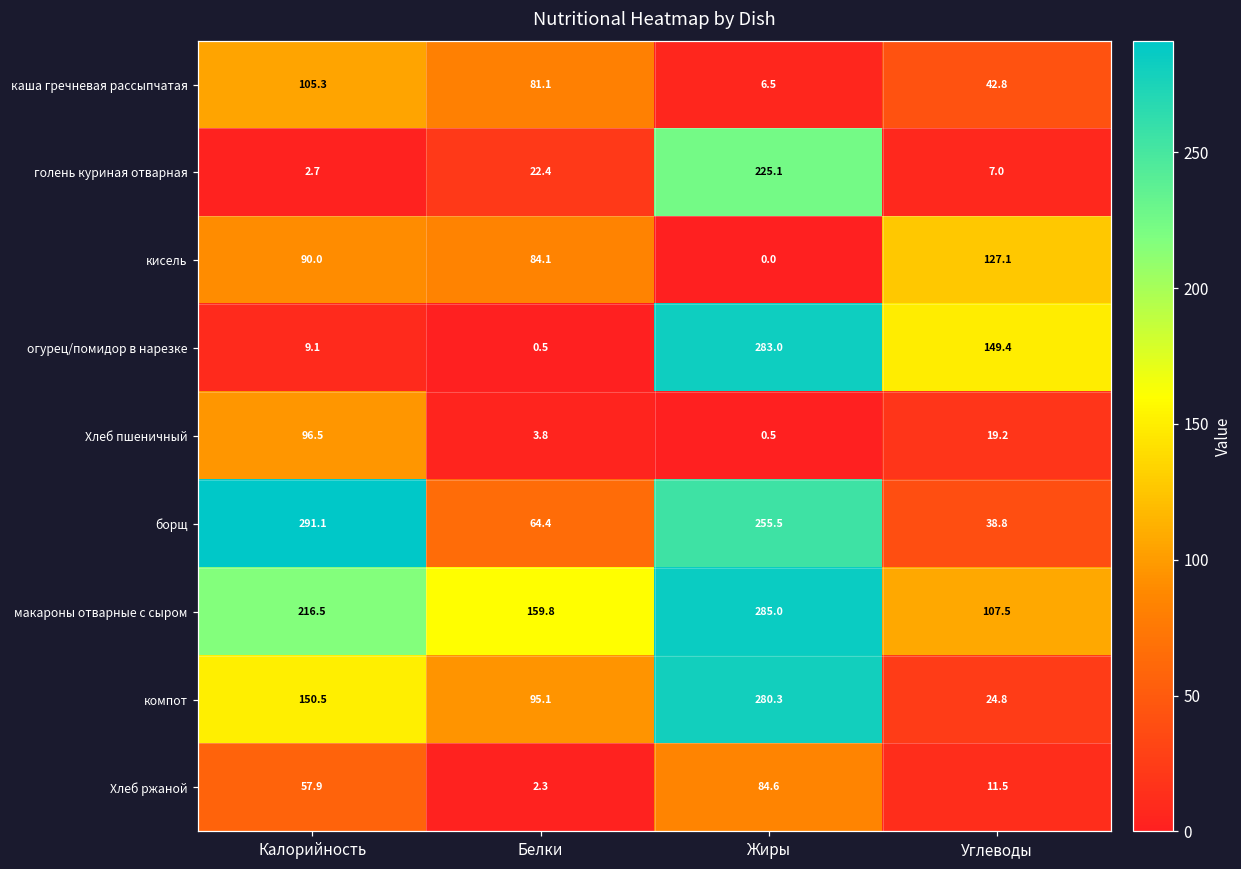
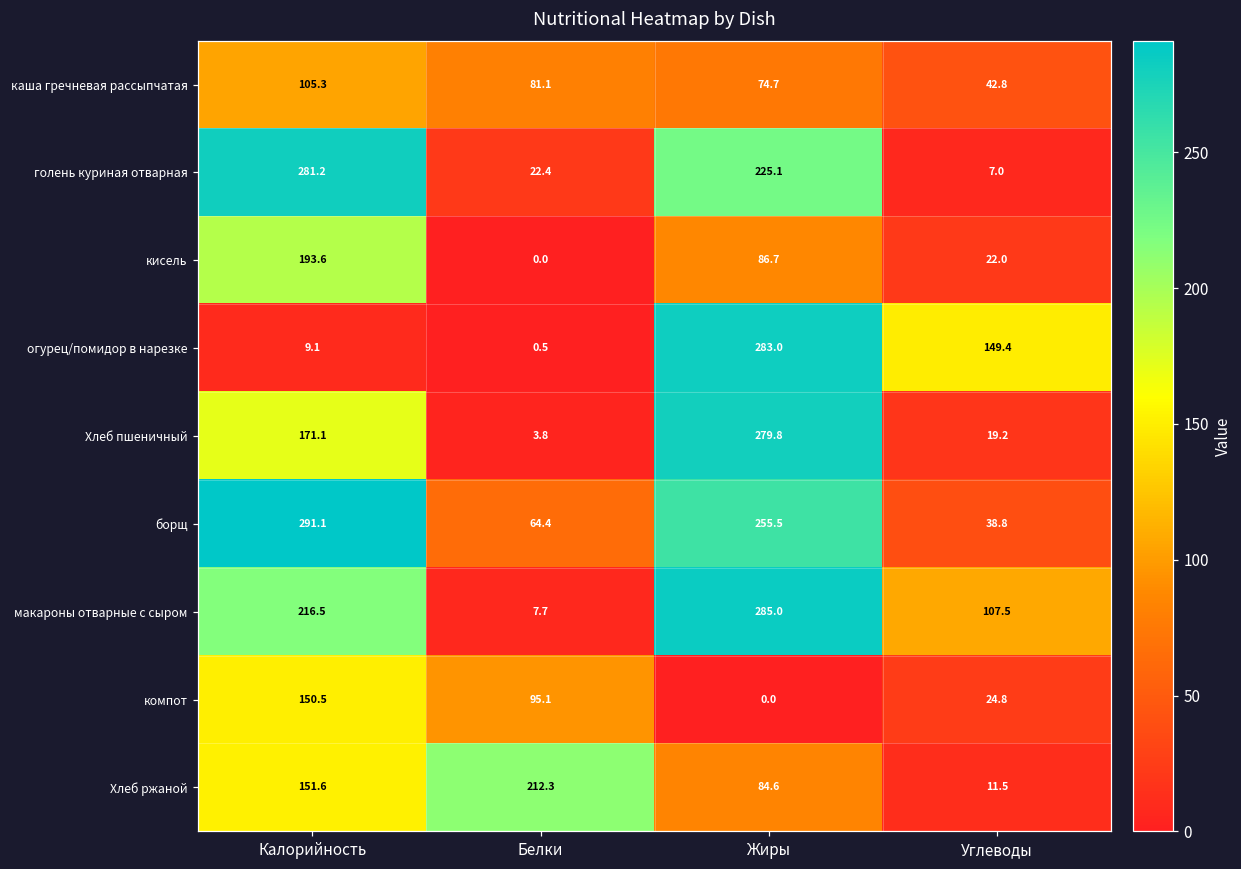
каша гречневая рассыпчатая, Жиры: 6.5 -> 74.7
голень куриная отварная, Калорийность: 2.7 -> 281.2
кисель, Калорийность: 90.0 -> 193.6
кисель, Белки: 84.1 -> 0.0
кисель, Жиры: 0.0 -> 86.7
кисель, Углеводы: 127.1 -> 22.0
Хлеб пшеничный, Калорийность: 96.5 -> 171.1
Хлеб пшеничный, Жиры: 0.5 -> 279.8
макароны отварные с сыром, Белки: 159.8 -> 7.7
компот, Жиры: 280.3 -> 0.0
Хлеб ржаной, Калорийность: 57.9 -> 151.6
Хлеб ржаной, Белки: 2.3 -> 212.3
